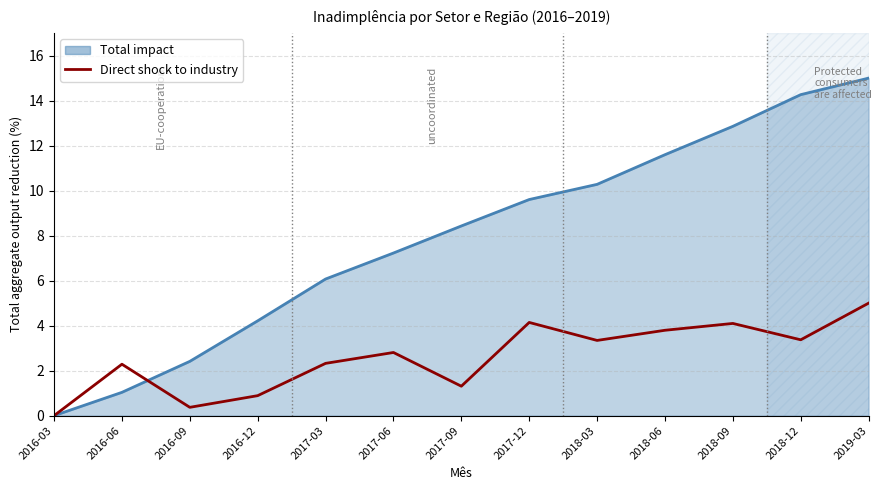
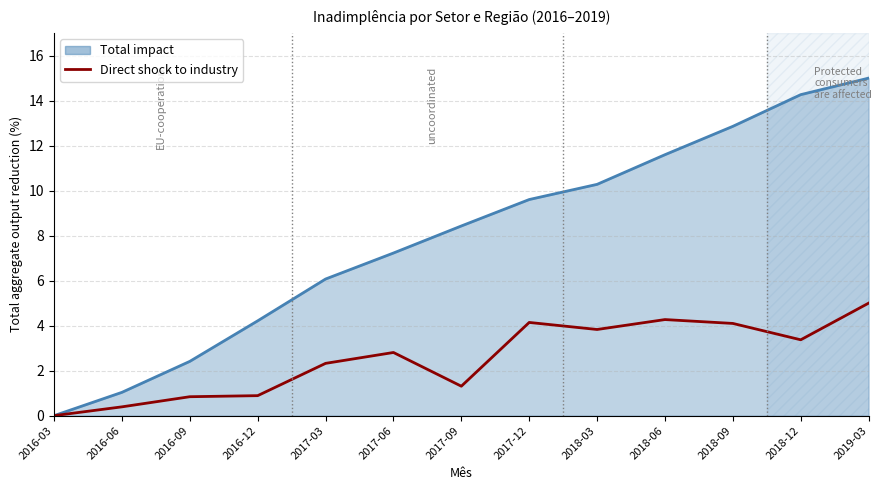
Direct shock to industry, 2016-06: 2.3 -> 0.4
Direct shock to industry, 2016-09: 0.4 -> 0.8
Direct shock to industry, 2018-03: 3.3 -> 3.8
Direct shock to industry, 2018-06: 3.8 -> 4.3
